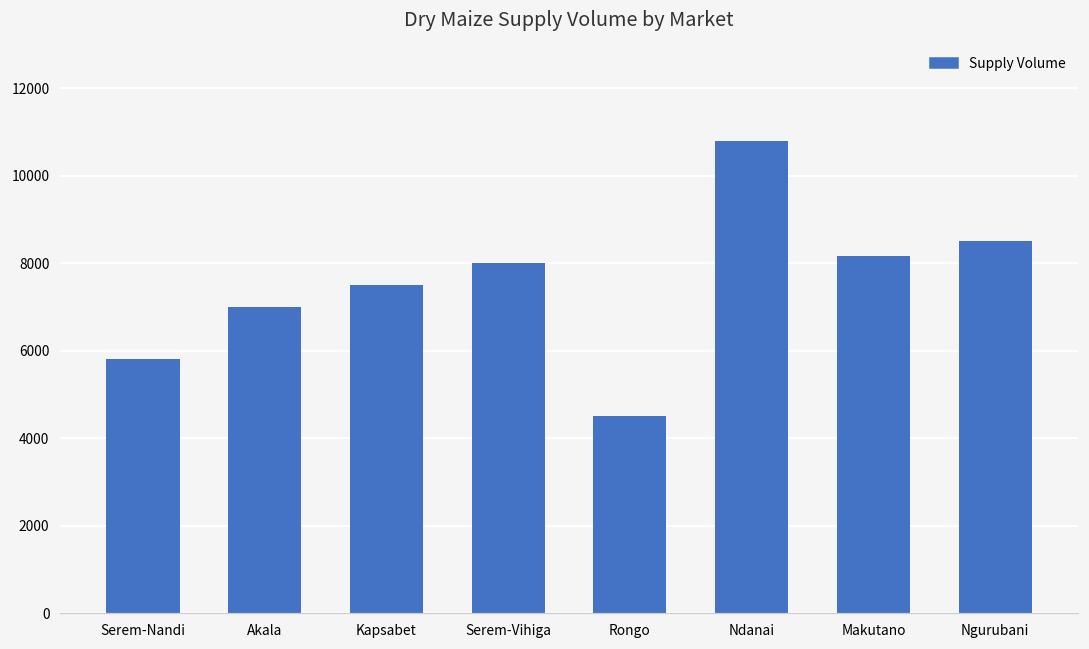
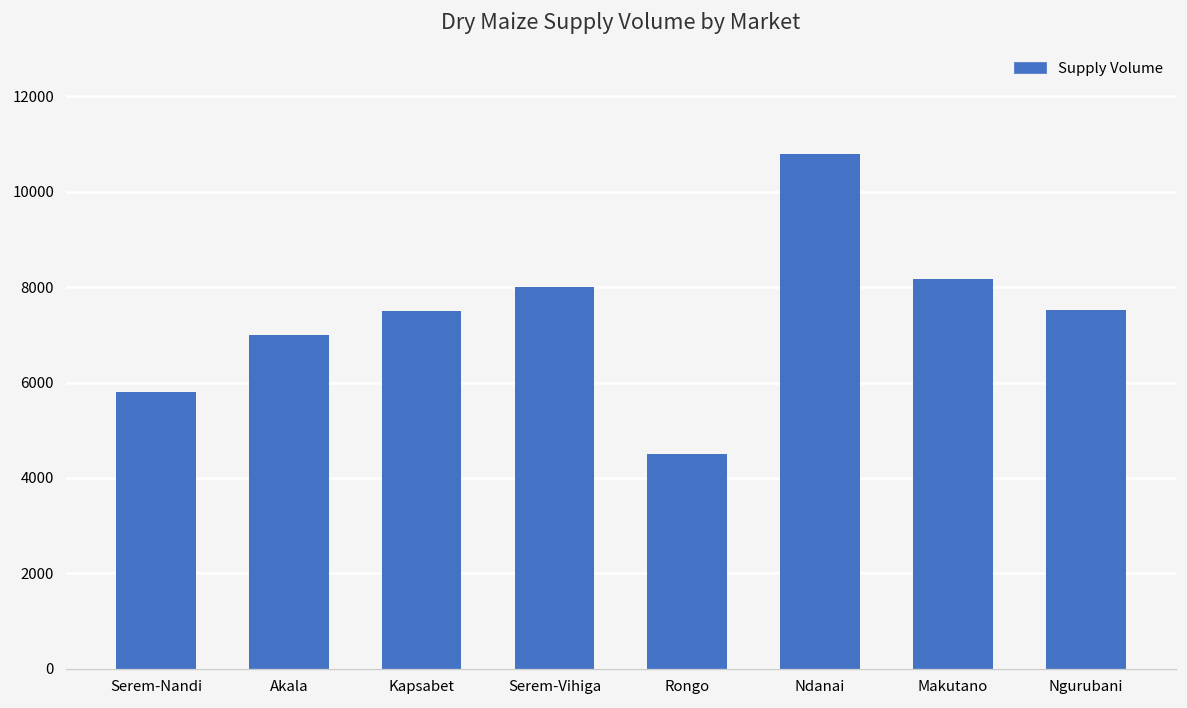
Ngurubani: 8500 -> 7500
